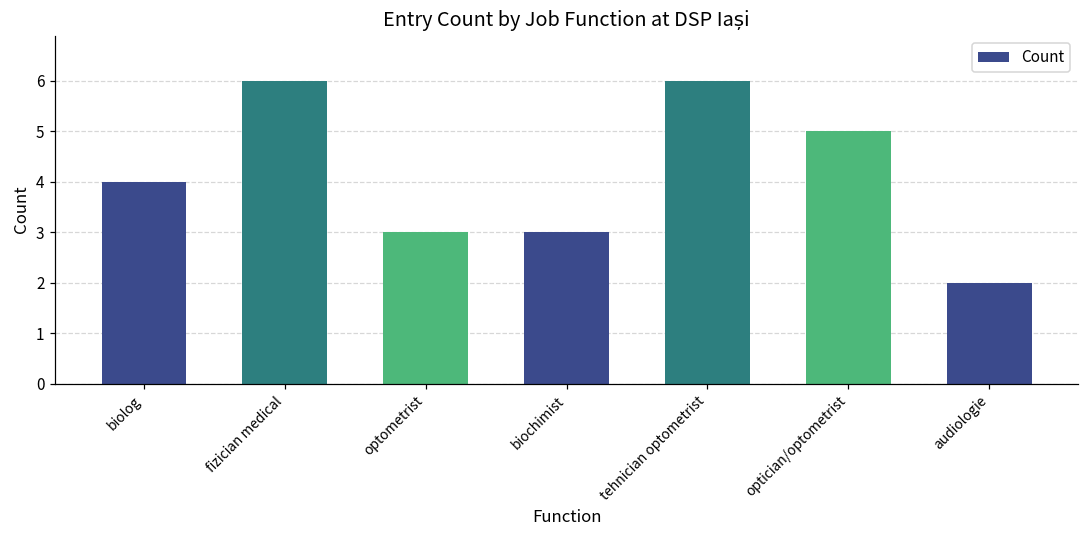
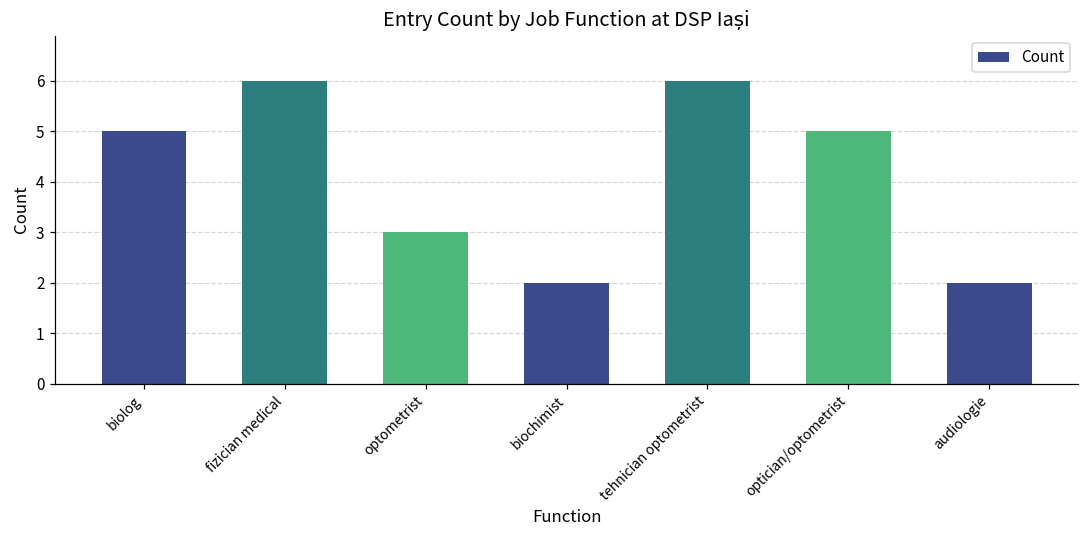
biolog: 4 -> 5
biochimist: 3 -> 2
